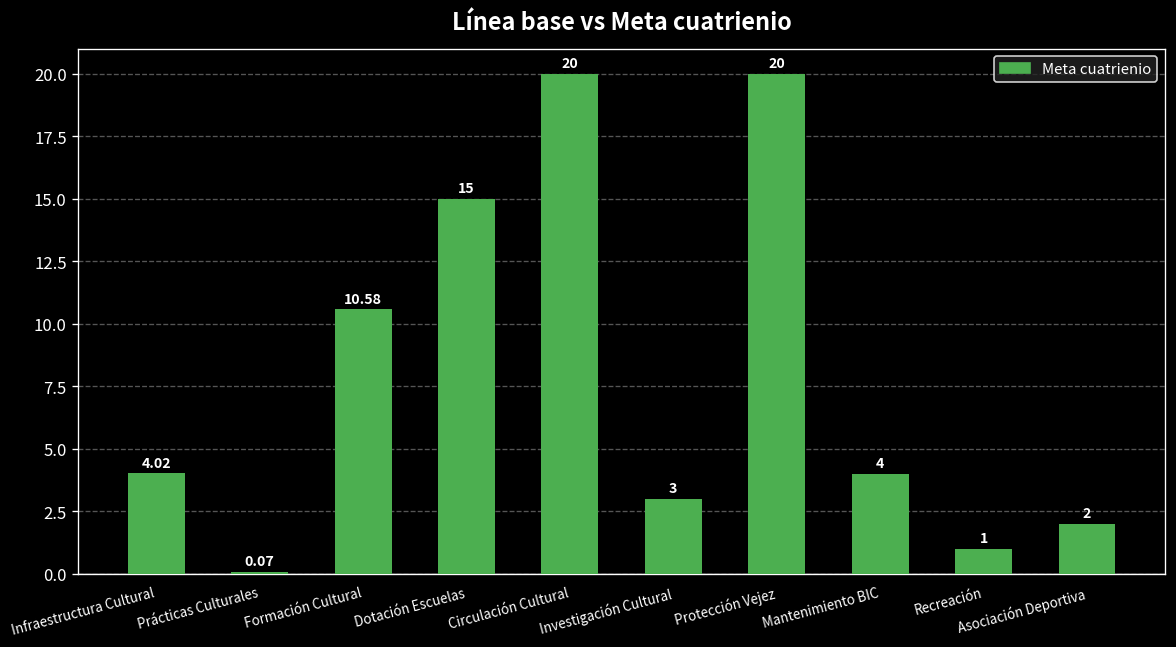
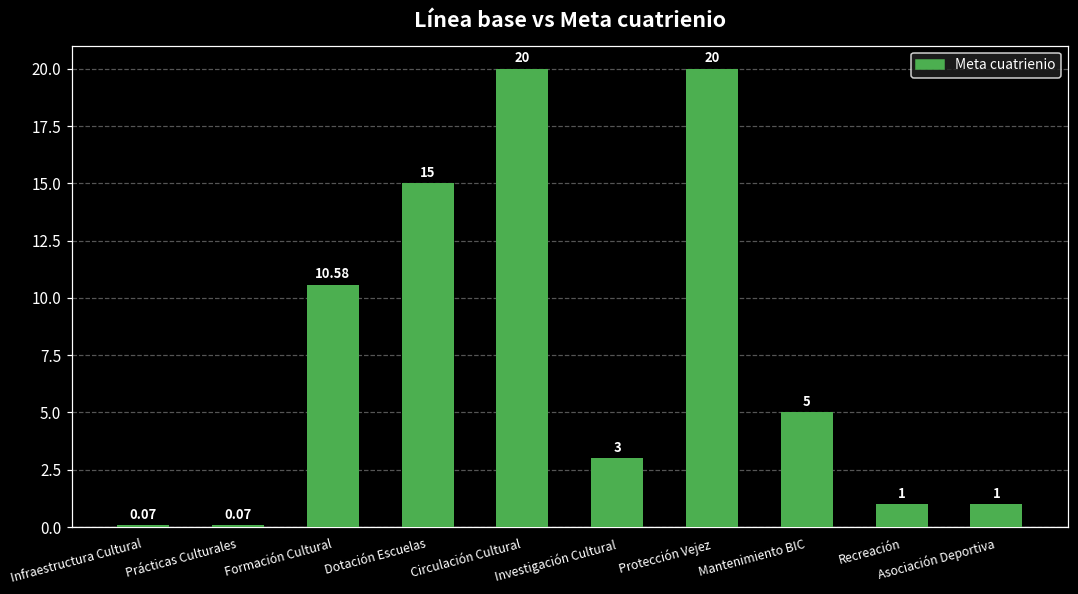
Infraestructura Cultural: 4.02 -> 0.07
Mantenimiento BIC: 4 -> 5
Asociación Deportiva: 2 -> 1
